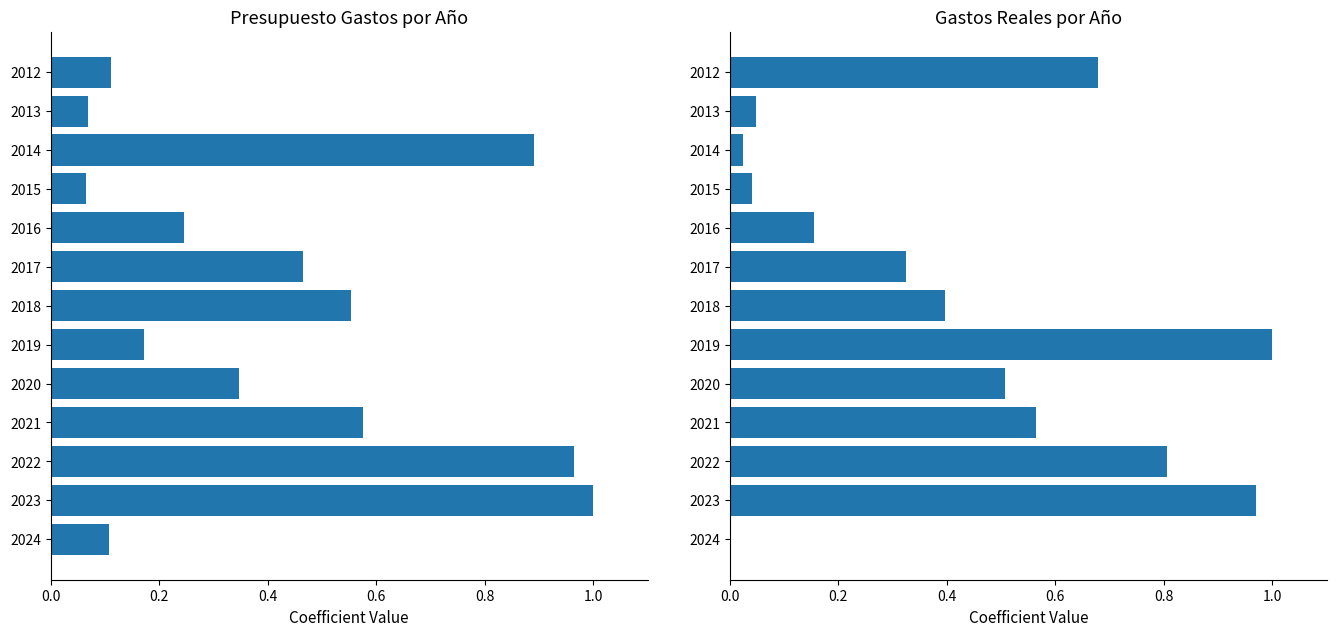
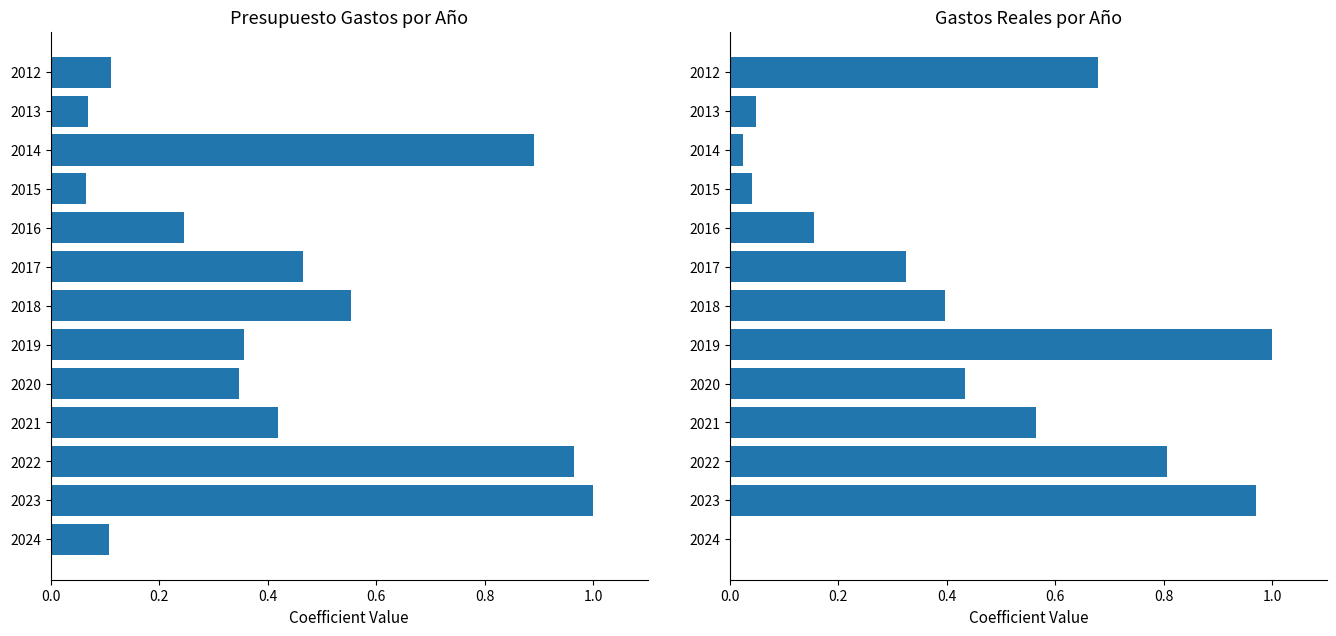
Presupuesto Gastos por Año, 2019: 0.17 -> 0.36
Presupuesto Gastos por Año, 2021: 0.58 -> 0.42
Gastos Reales por Año, 2020: 0.51 -> 0.43
